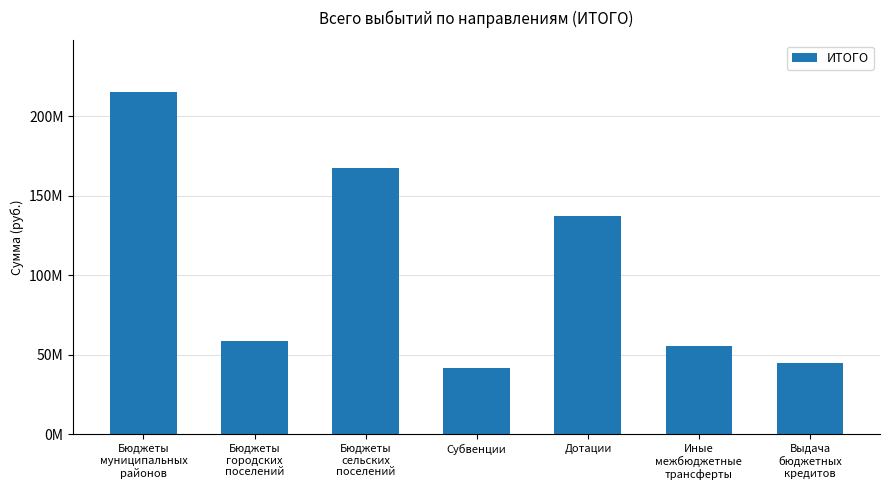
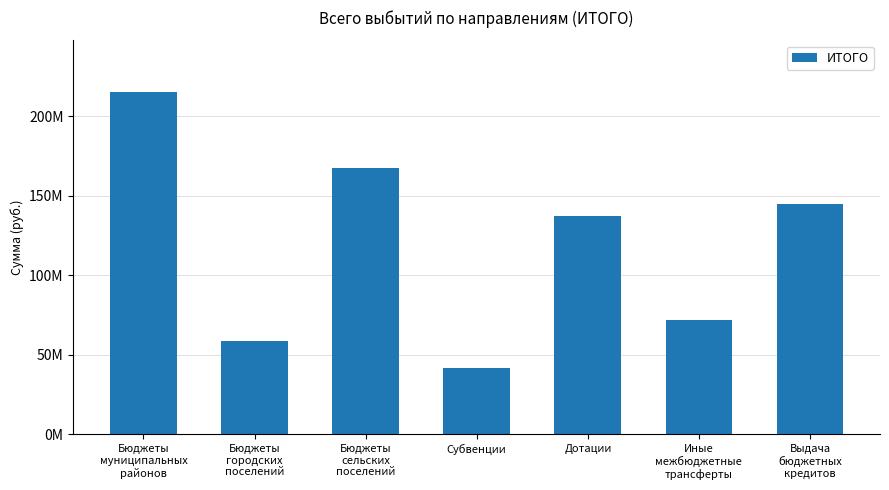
Иные межбюджетные трансферты: 56000000 -> 72000000
Выдача бюджетных кредитов: 45000000 -> 145000000
